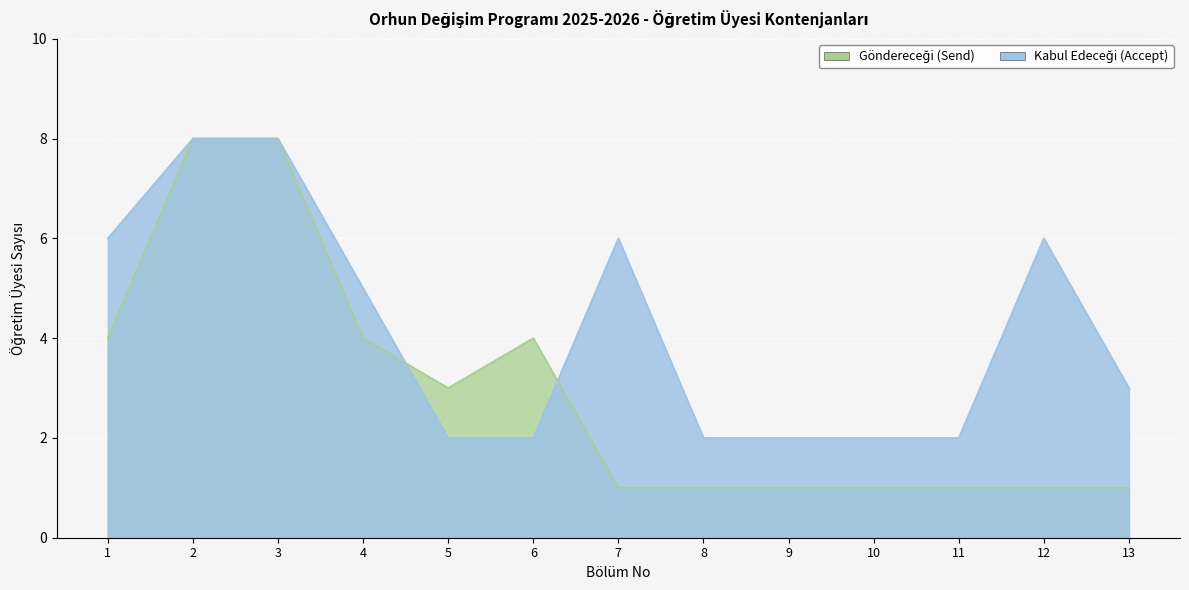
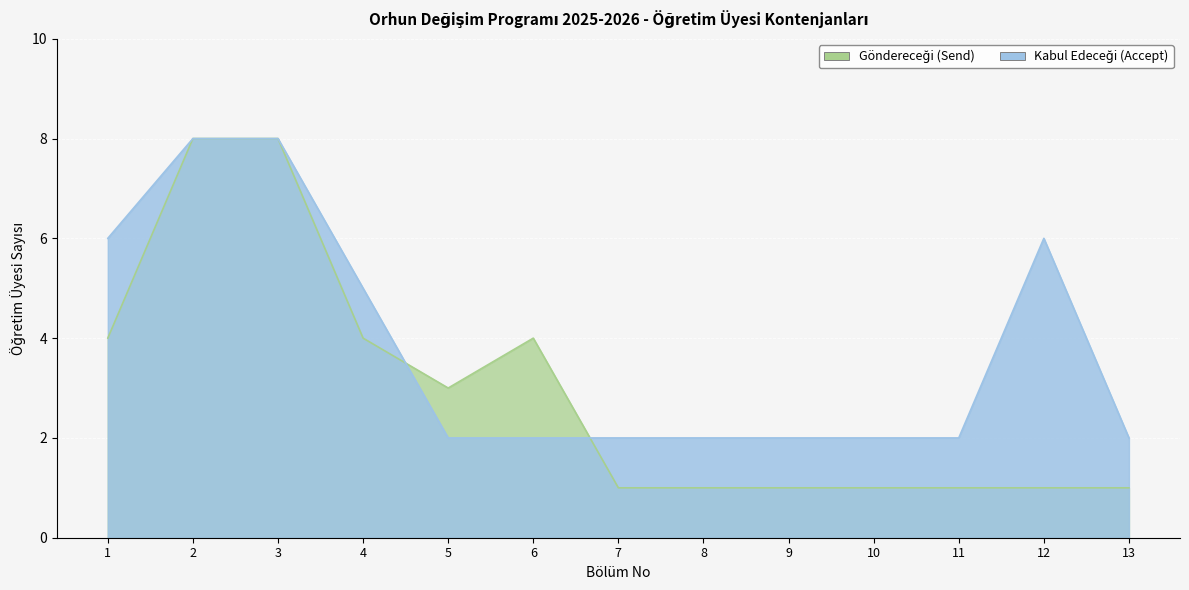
Kabul Edeceği (Accept), 7: 6 -> 2
Kabul Edeceği (Accept), 13: 3 -> 2
